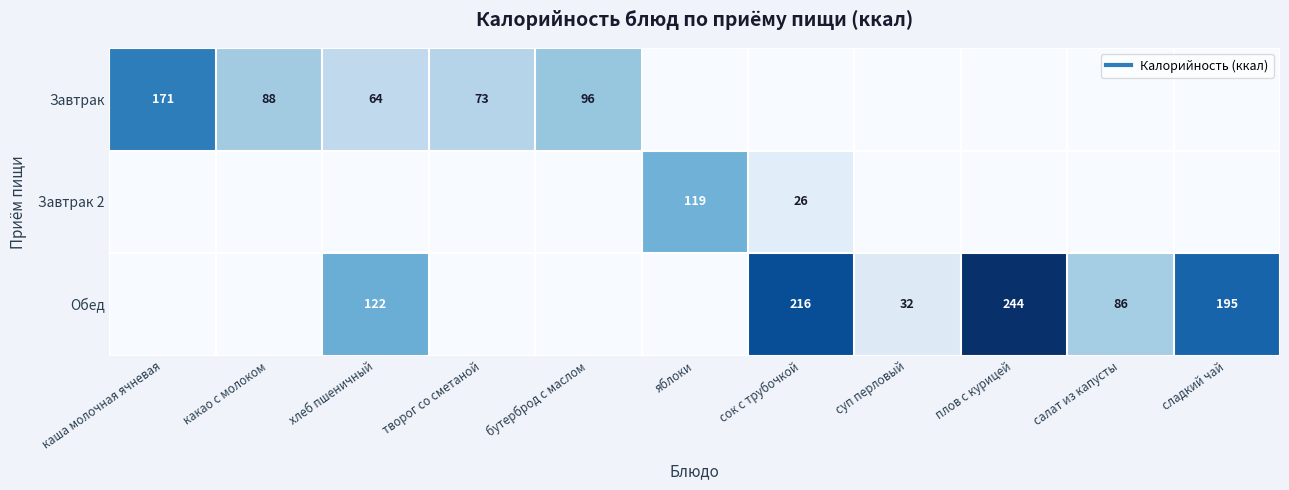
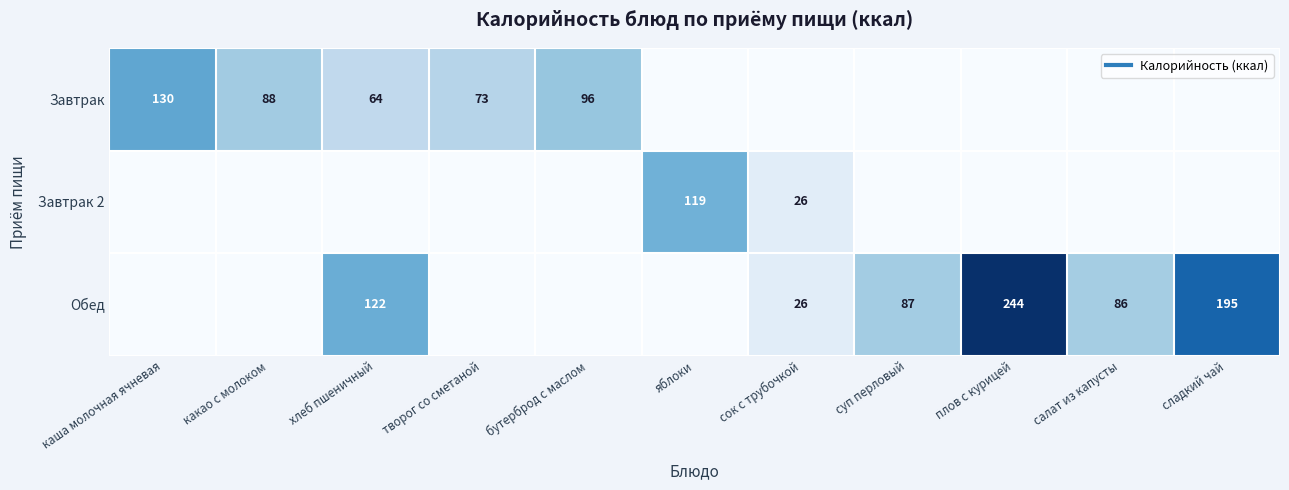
Завтрак, каша молочная ячневая: 171 -> 130
Обед, сок с трубочкой: 216 -> 26
Обед, суп перловый: 32 -> 87
